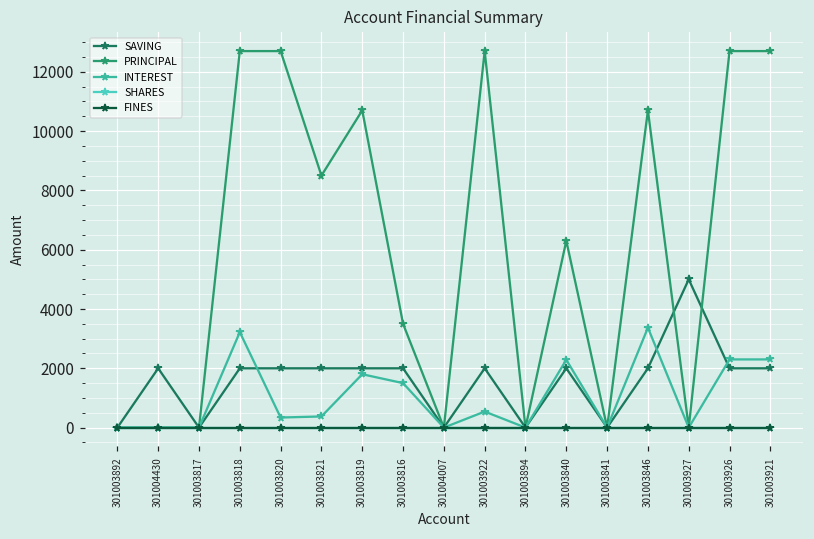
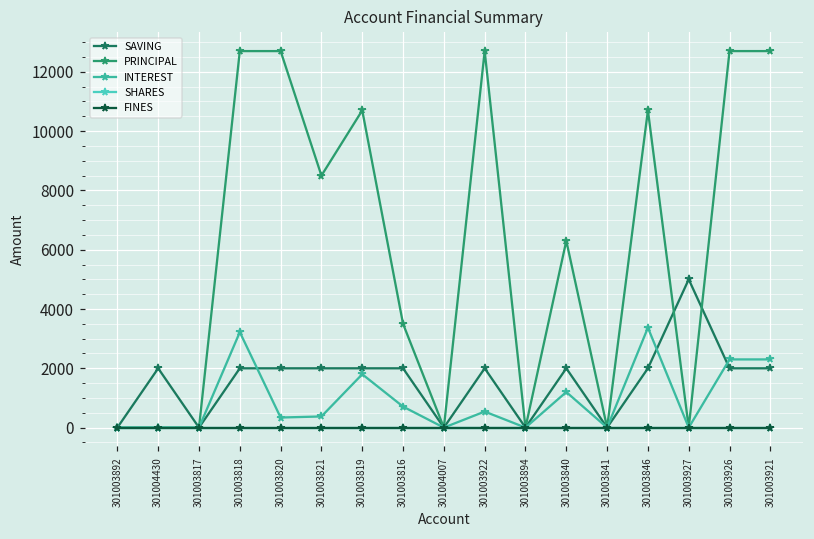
INTEREST, 301003816: 1500 -> 700
INTEREST, 301003840: 2300 -> 1200
